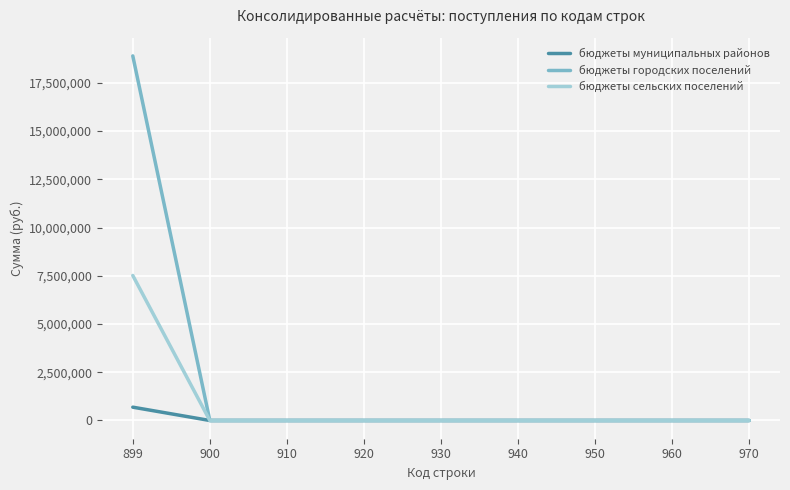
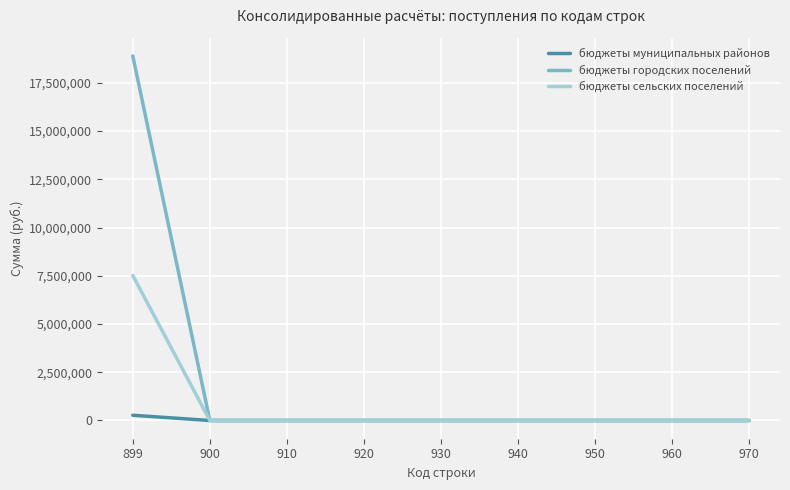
бюджеты муниципальных районов, 899: 700,000 -> 300,000
